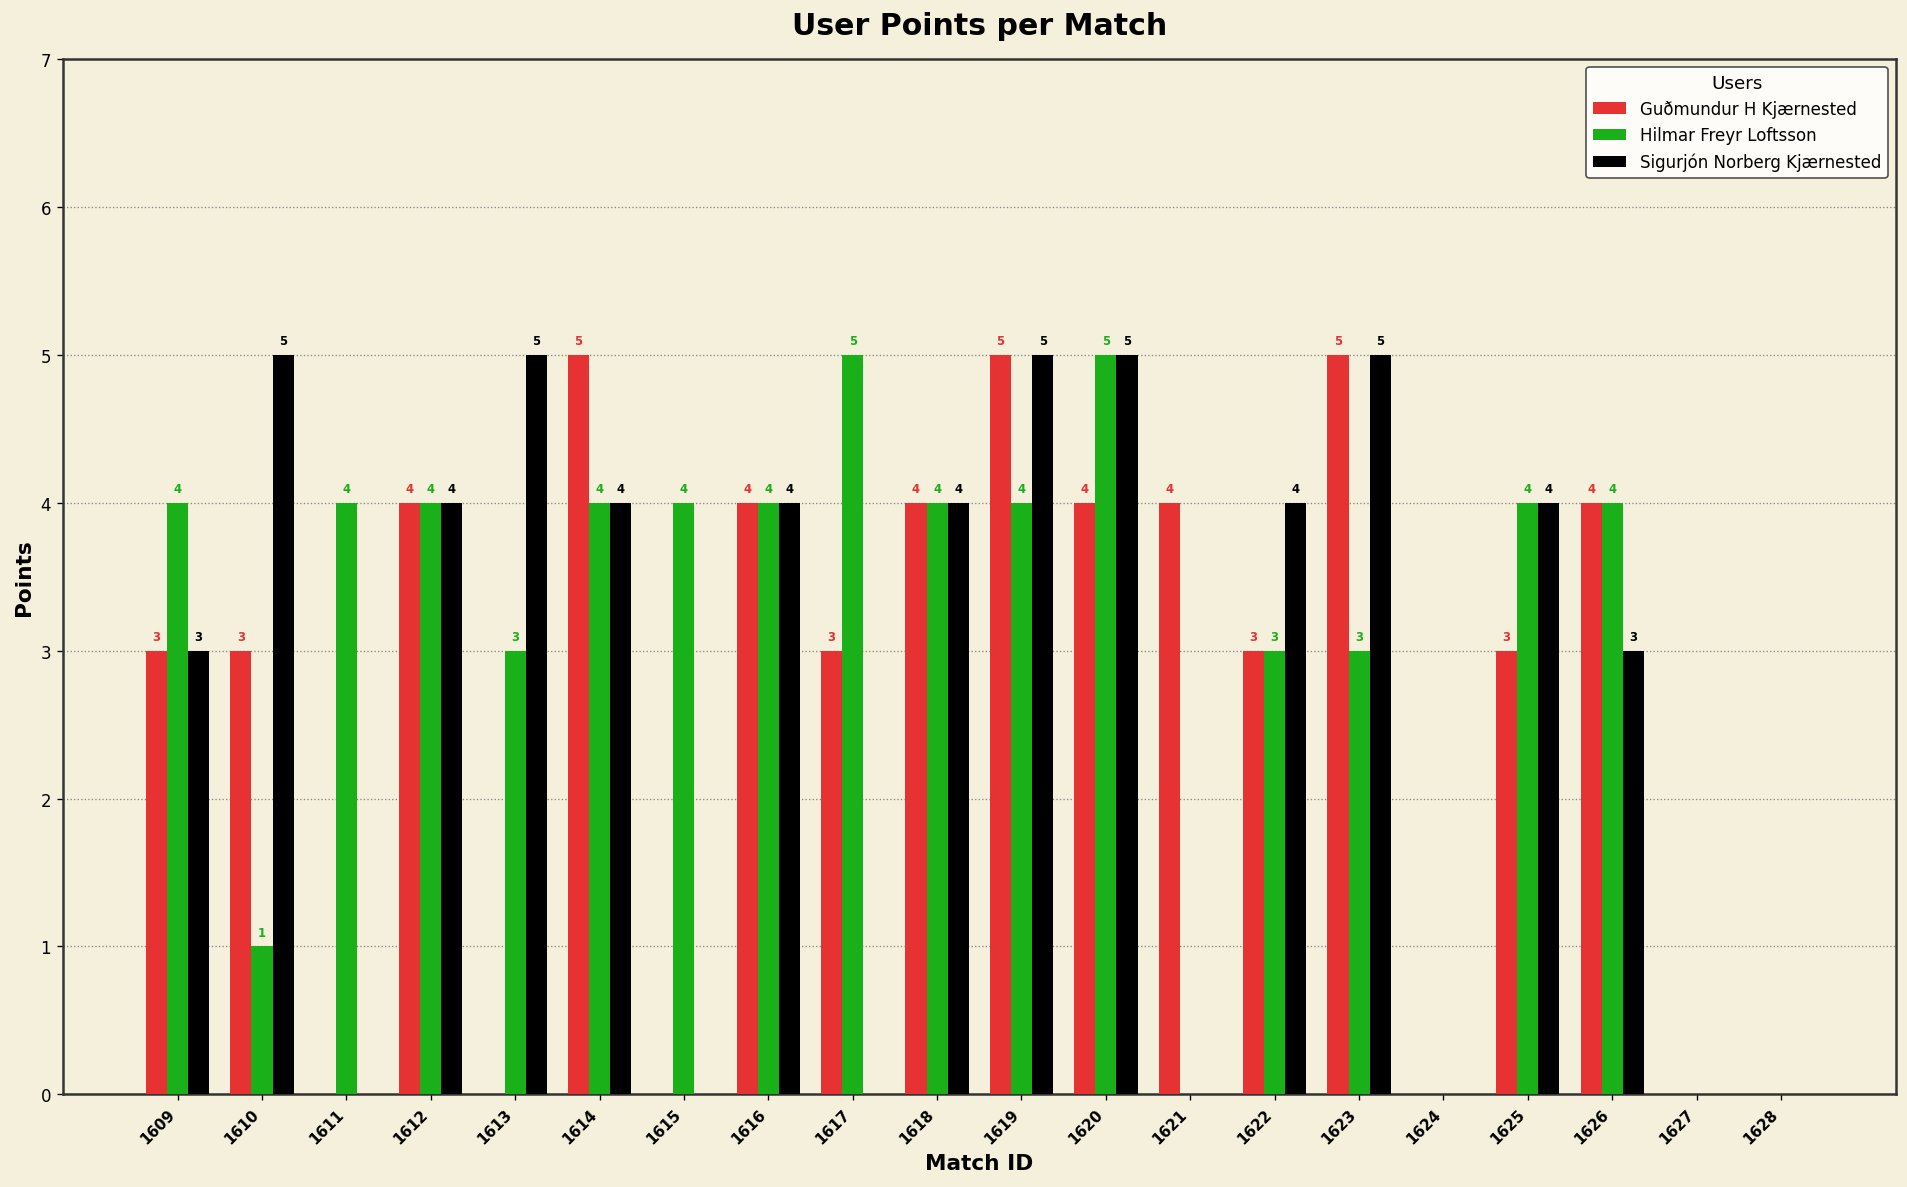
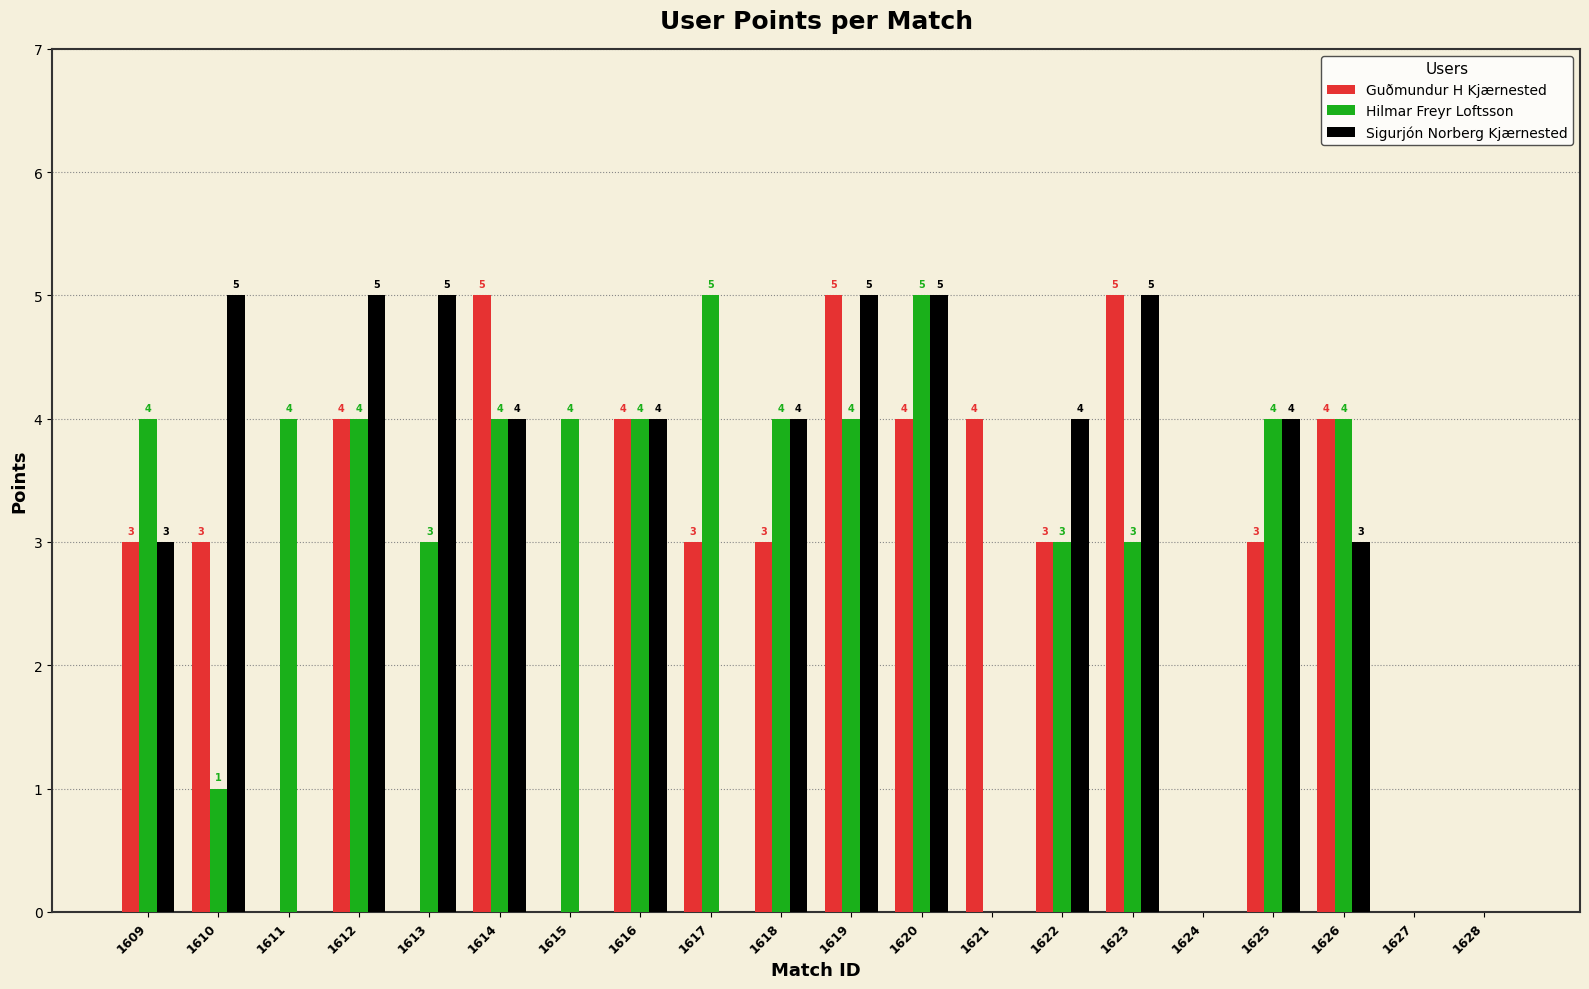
Sigurjón Norberg Kjærnested, 1612: 4 -> 5
Guðmundur H Kjærnested, 1618: 4 -> 3
